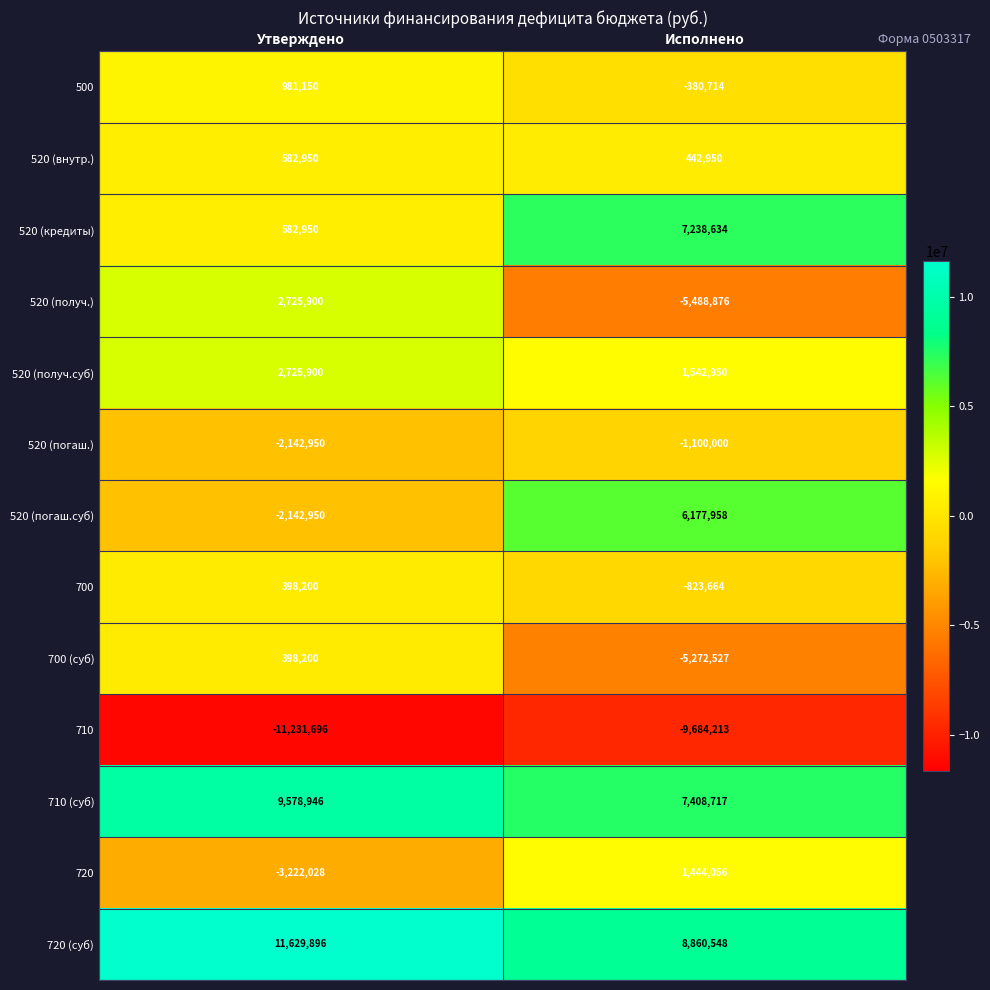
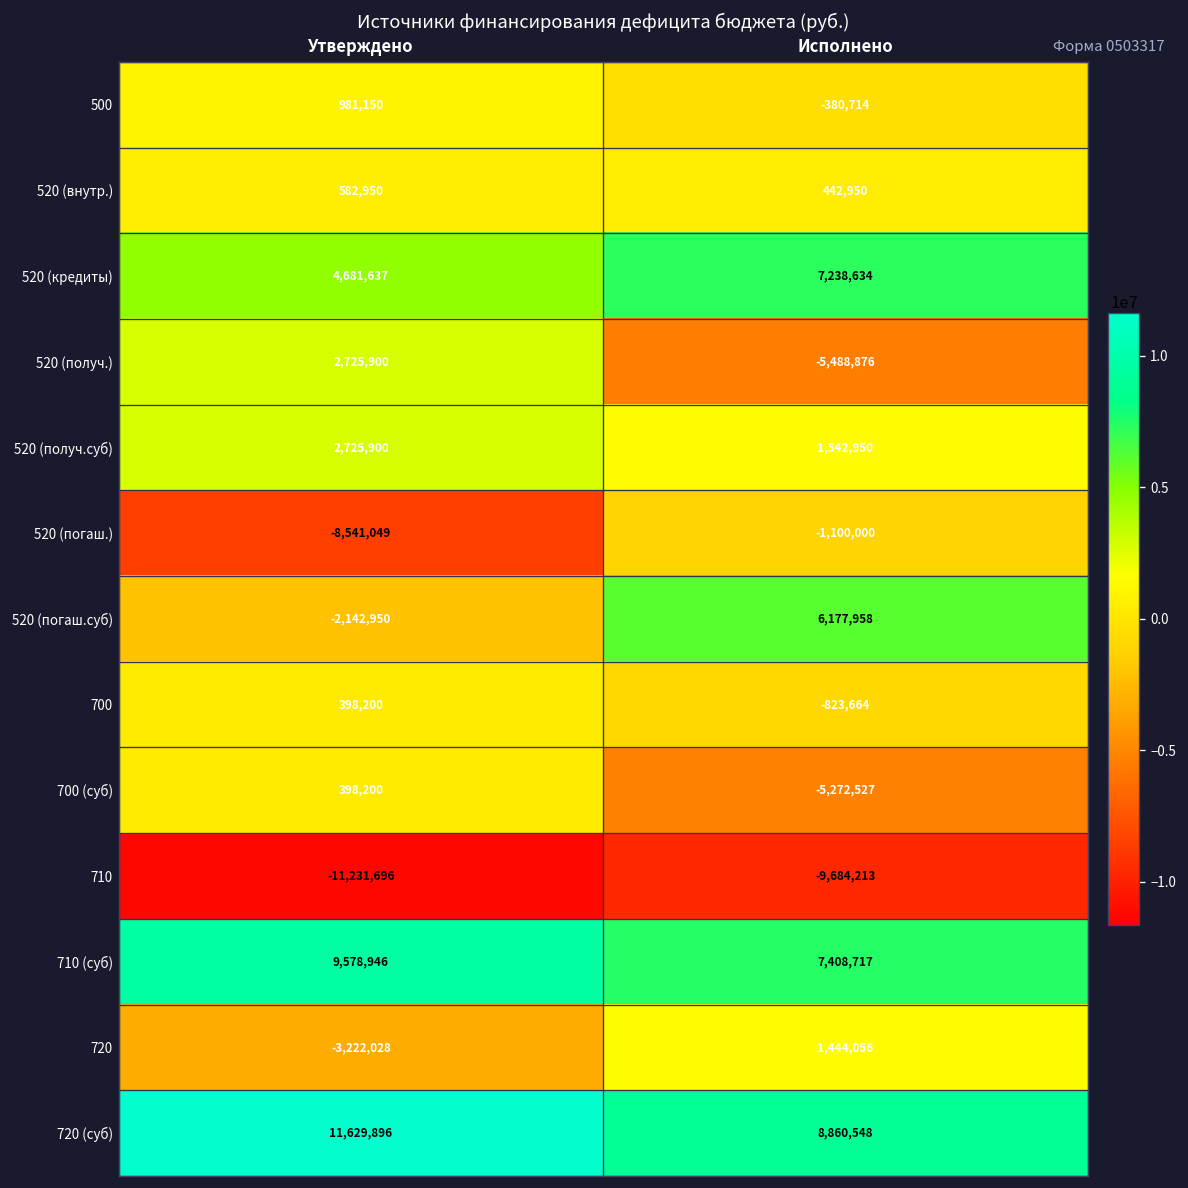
520 (кредиты), Утверждено: 582,950 -> 4,681,637
520 (погаш.), Утверждено: -2,142,950 -> -8,541,049
